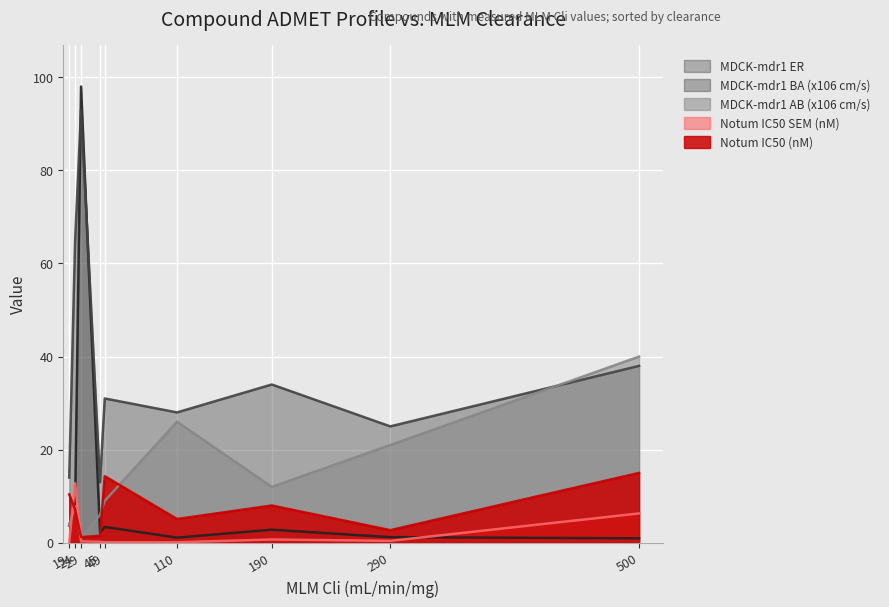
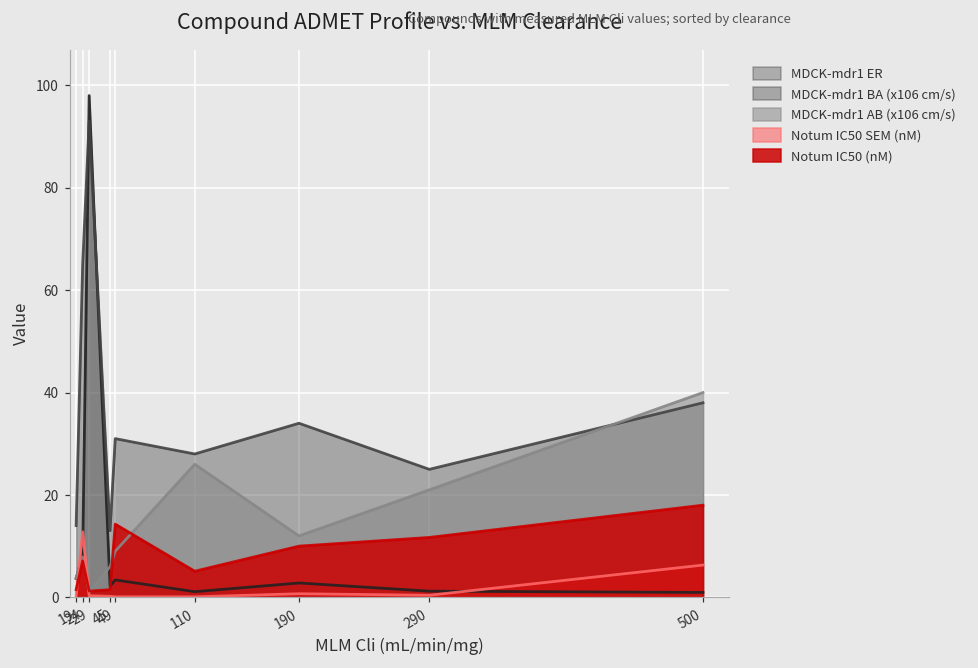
Notum IC50 (nM), 19: 10 -> 2
Notum IC50 (nM), 190: 8 -> 10
Notum IC50 (nM), 290: 3 -> 12
Notum IC50 (nM), 500: 15 -> 18
